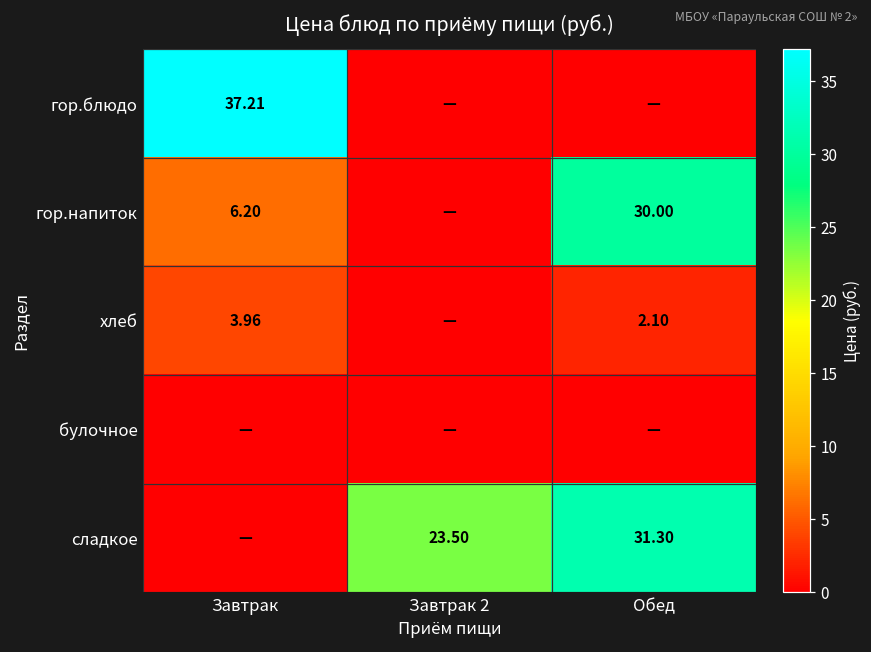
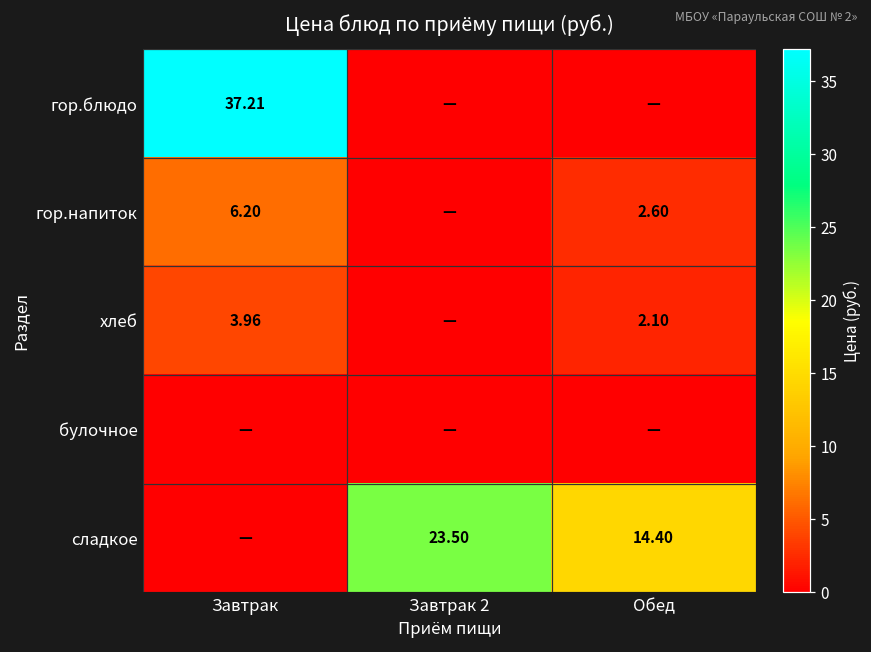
гор.напиток, Обед: 30.00 -> 2.60
сладкое, Обед: 31.30 -> 14.40
